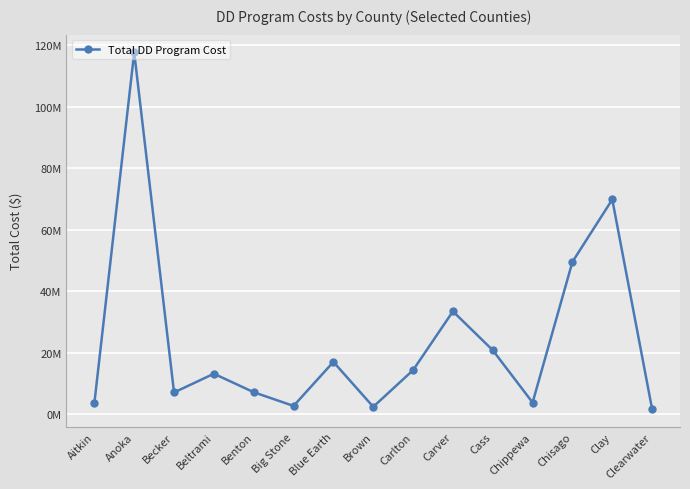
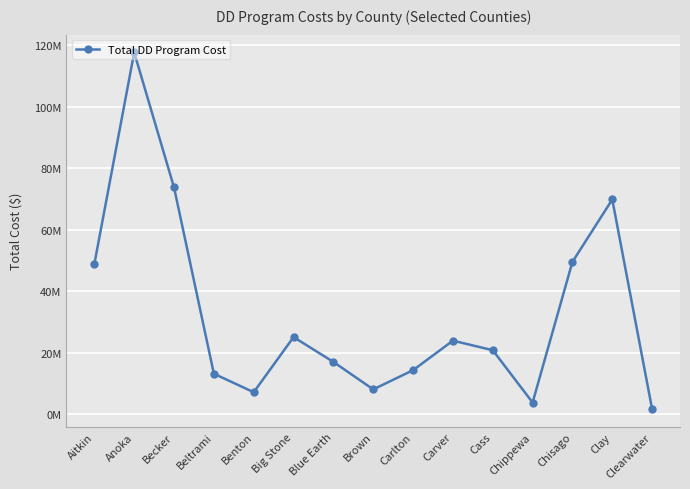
Aitkin: 4000000 -> 49000000
Becker: 7000000 -> 74000000
Big Stone: 3000000 -> 25000000
Brown: 2000000 -> 8000000
Carver: 34000000 -> 24000000
